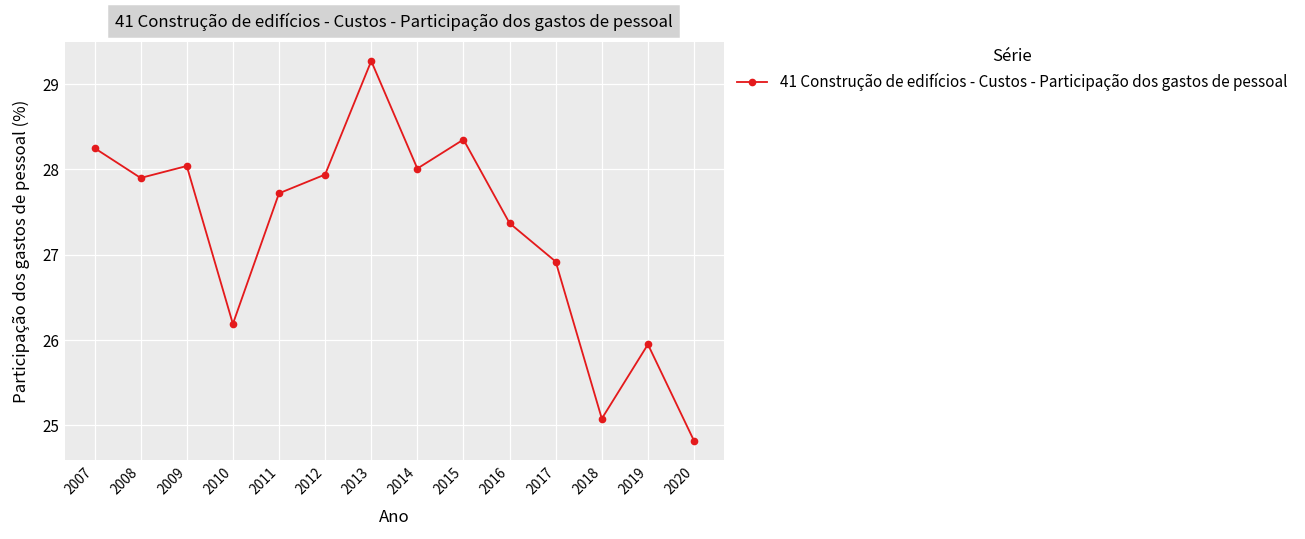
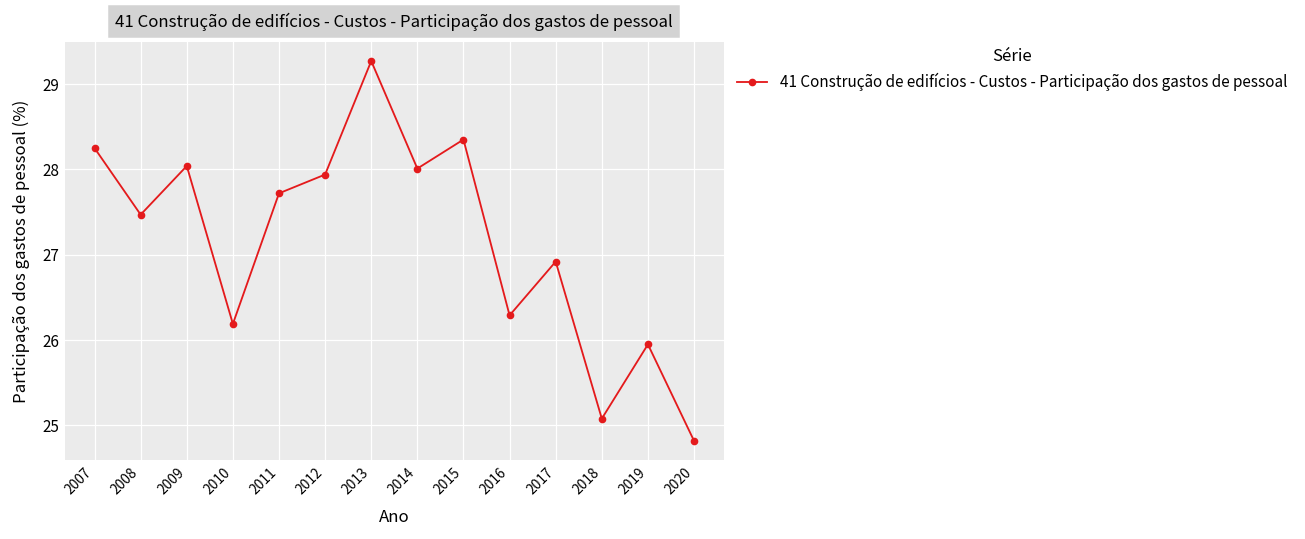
2008: 27.9 -> 27.5
2016: 27.4 -> 26.3
